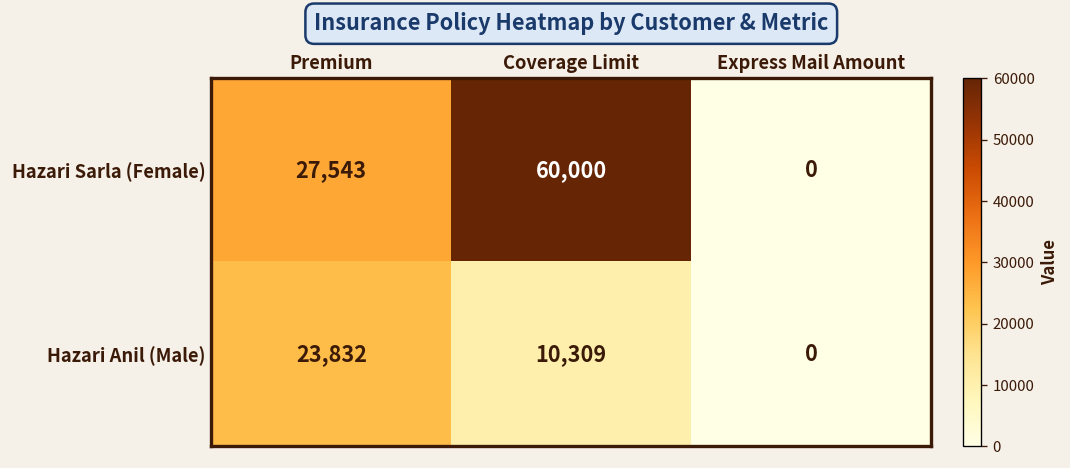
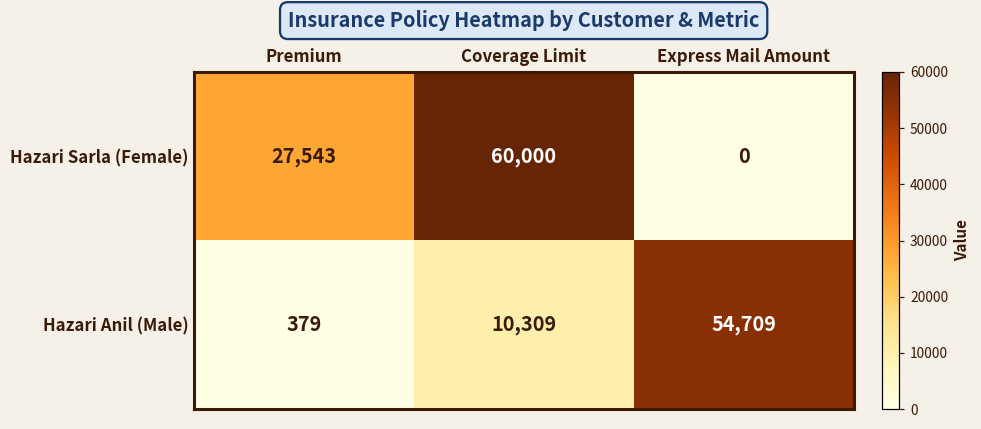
Hazari Anil (Male), Premium: 23,832 -> 379
Hazari Anil (Male), Express Mail Amount: 0 -> 54,709
